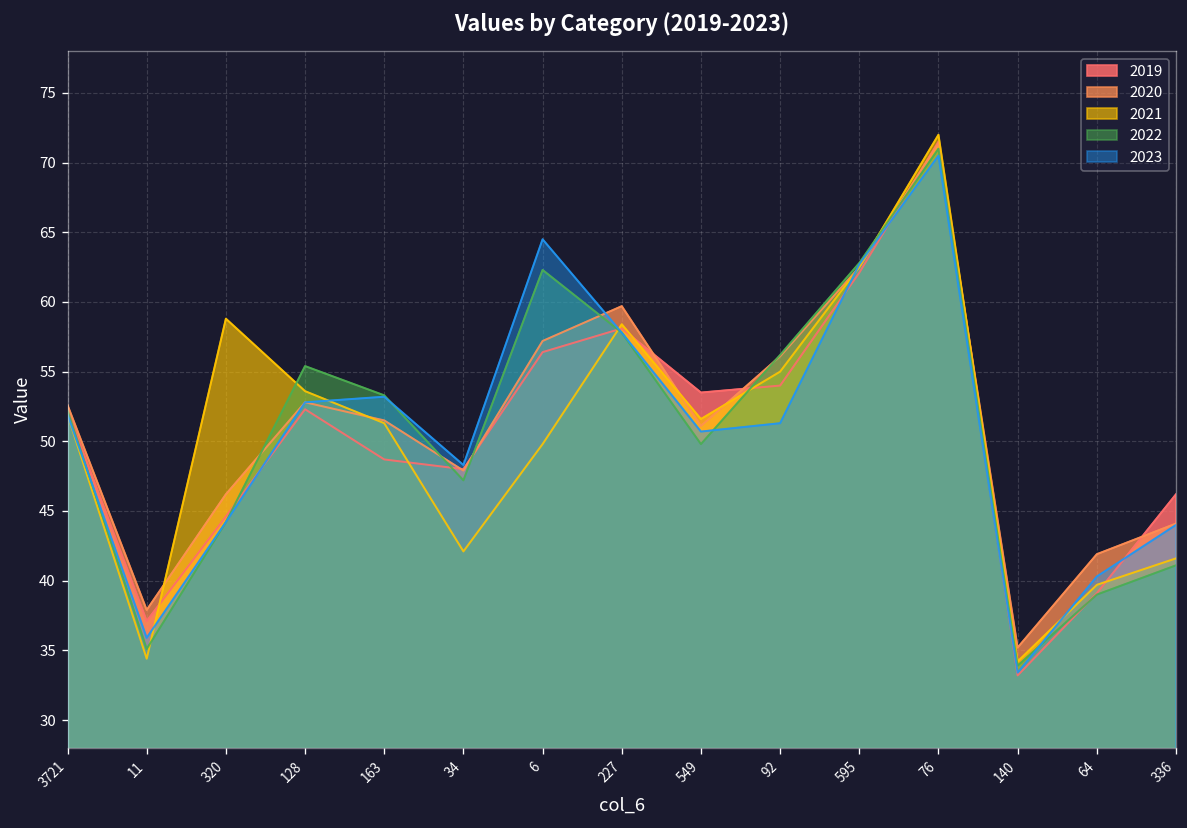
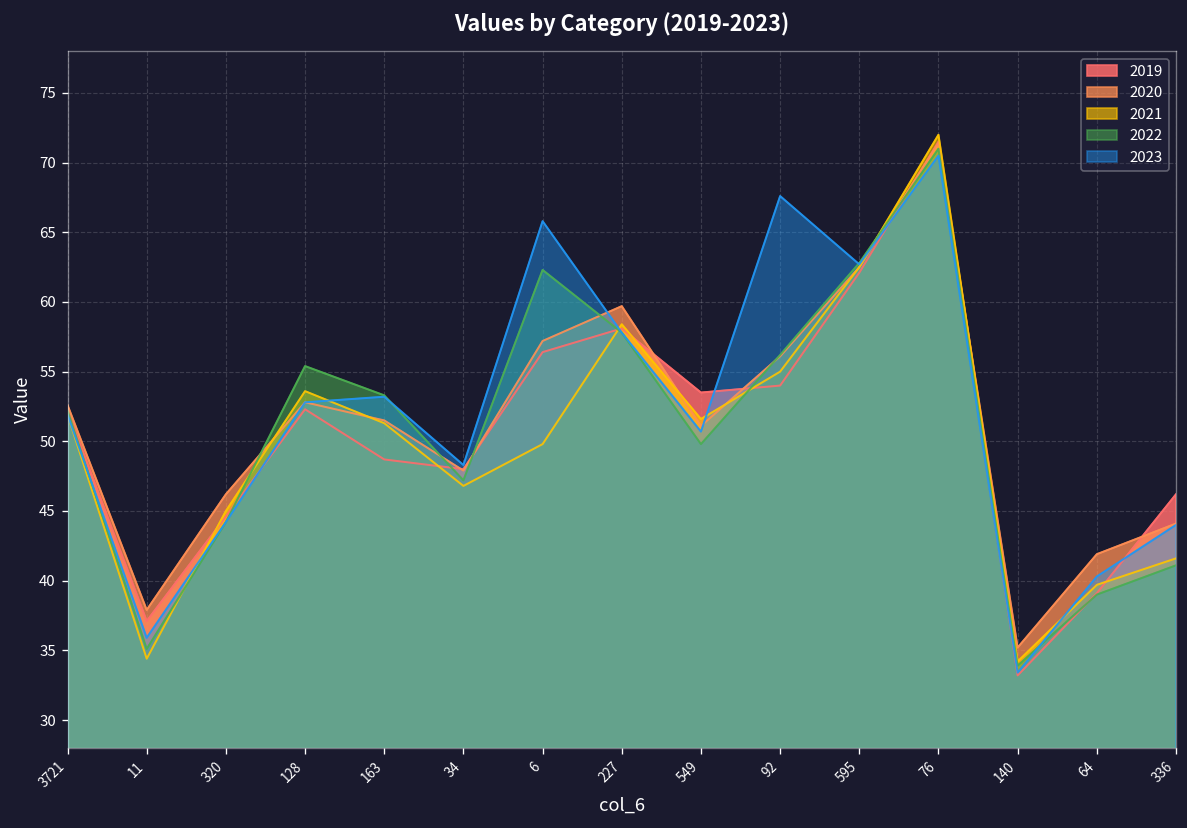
2021, 320: 58.8 -> 45.0
2021, 34: 42.1 -> 46.8
2023, 6: 64.5 -> 65.8
2023, 92: 51.3 -> 67.6
